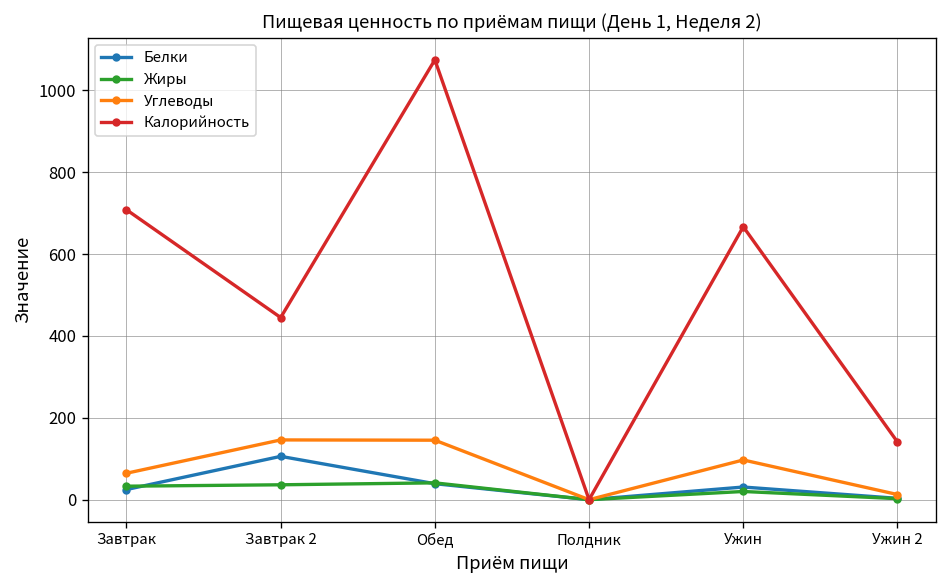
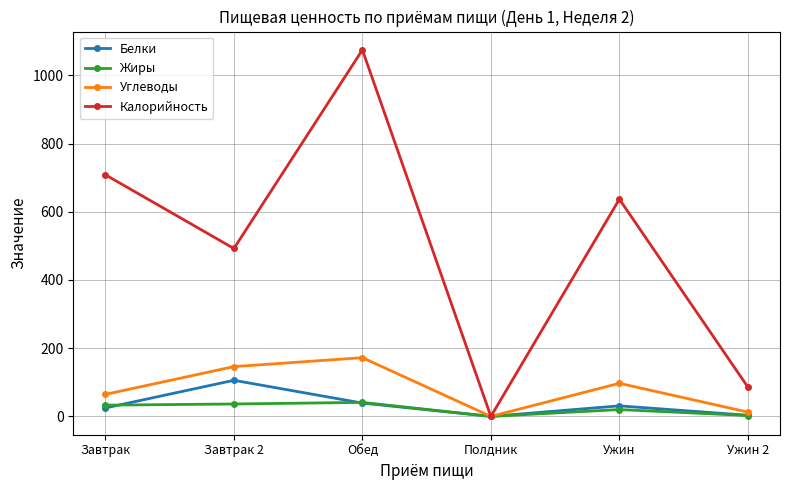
Калорийность, Завтрак 2: 450 -> 490
Углеводы, Обед: 150 -> 170
Калорийность, Ужин: 670 -> 640
Калорийность, Ужин 2: 140 -> 90
